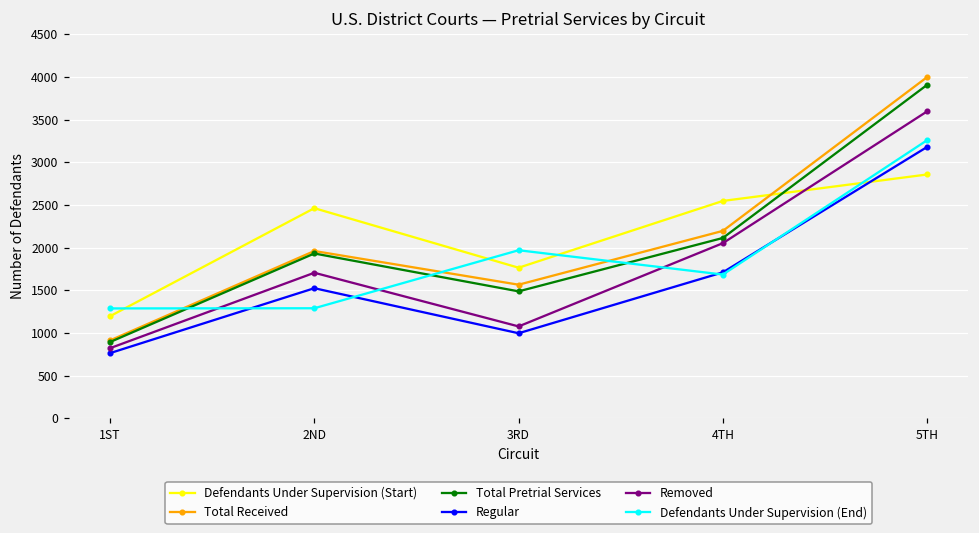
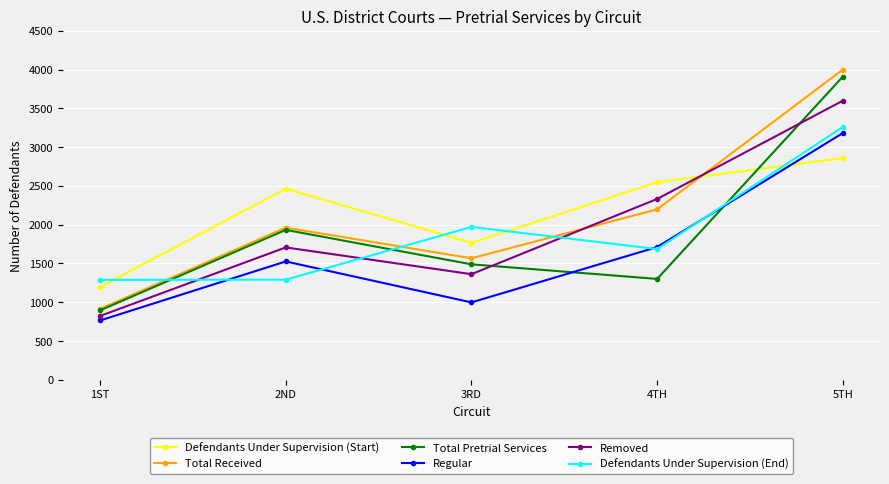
Removed, 3RD: 1100 -> 1400
Total Pretrial Services, 4TH: 2100 -> 1300
Removed, 4TH: 2100 -> 2300
